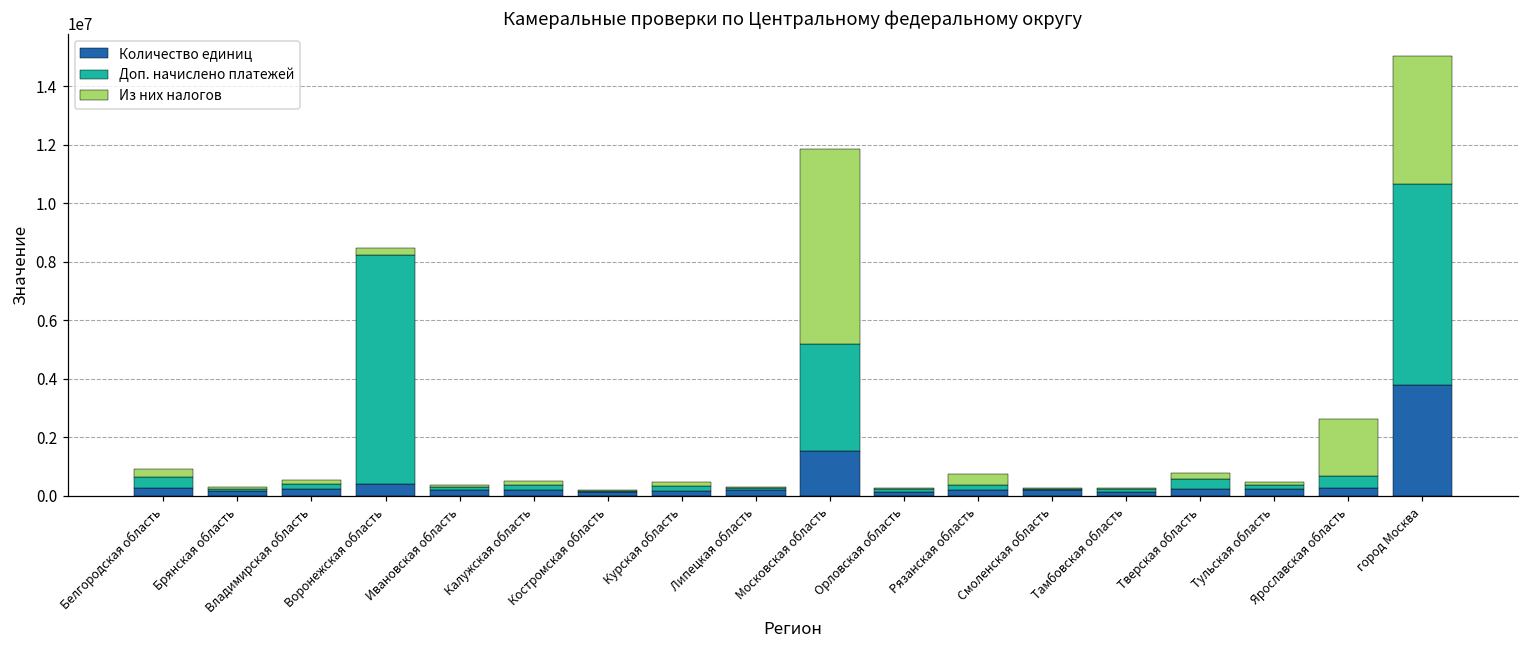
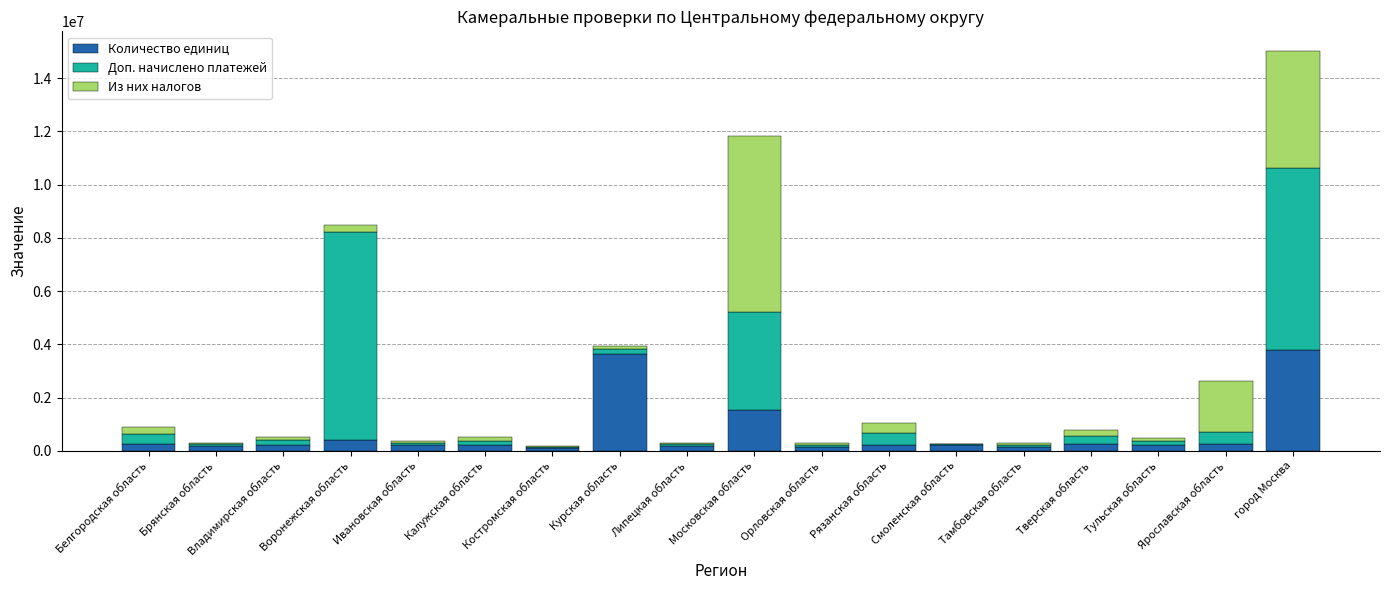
Количество единиц, Курская область: 200000 -> 3700000
Доп. начислено платежей, Рязанская область: 200000 -> 500000
